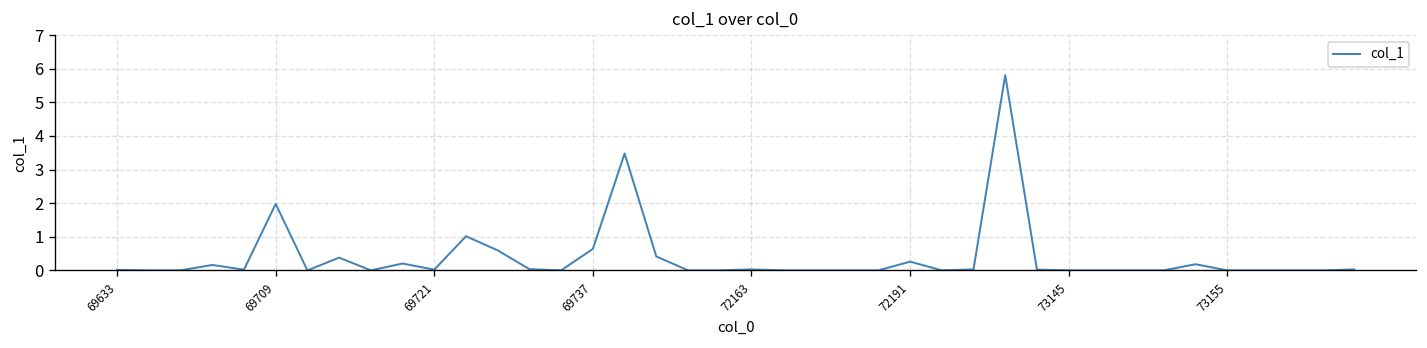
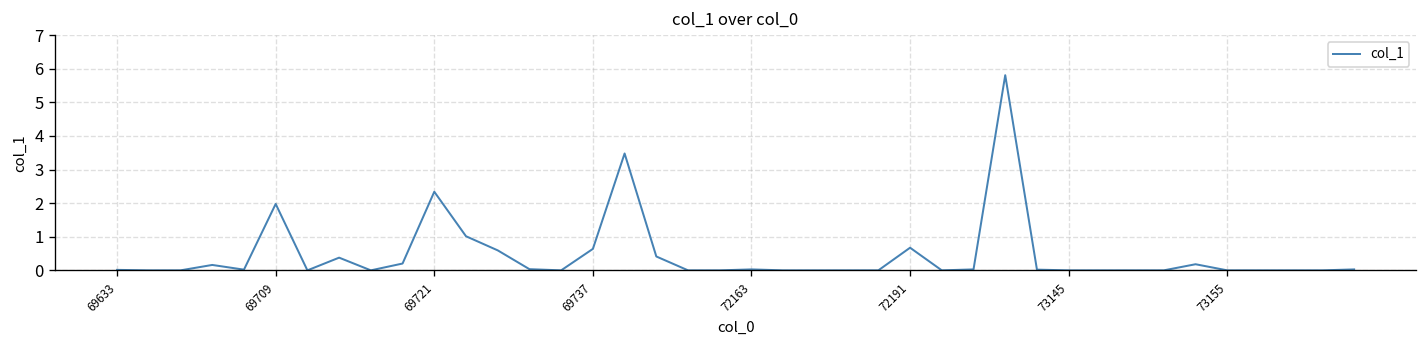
69721: 0.0 -> 2.3
72191: 0.3 -> 0.7
